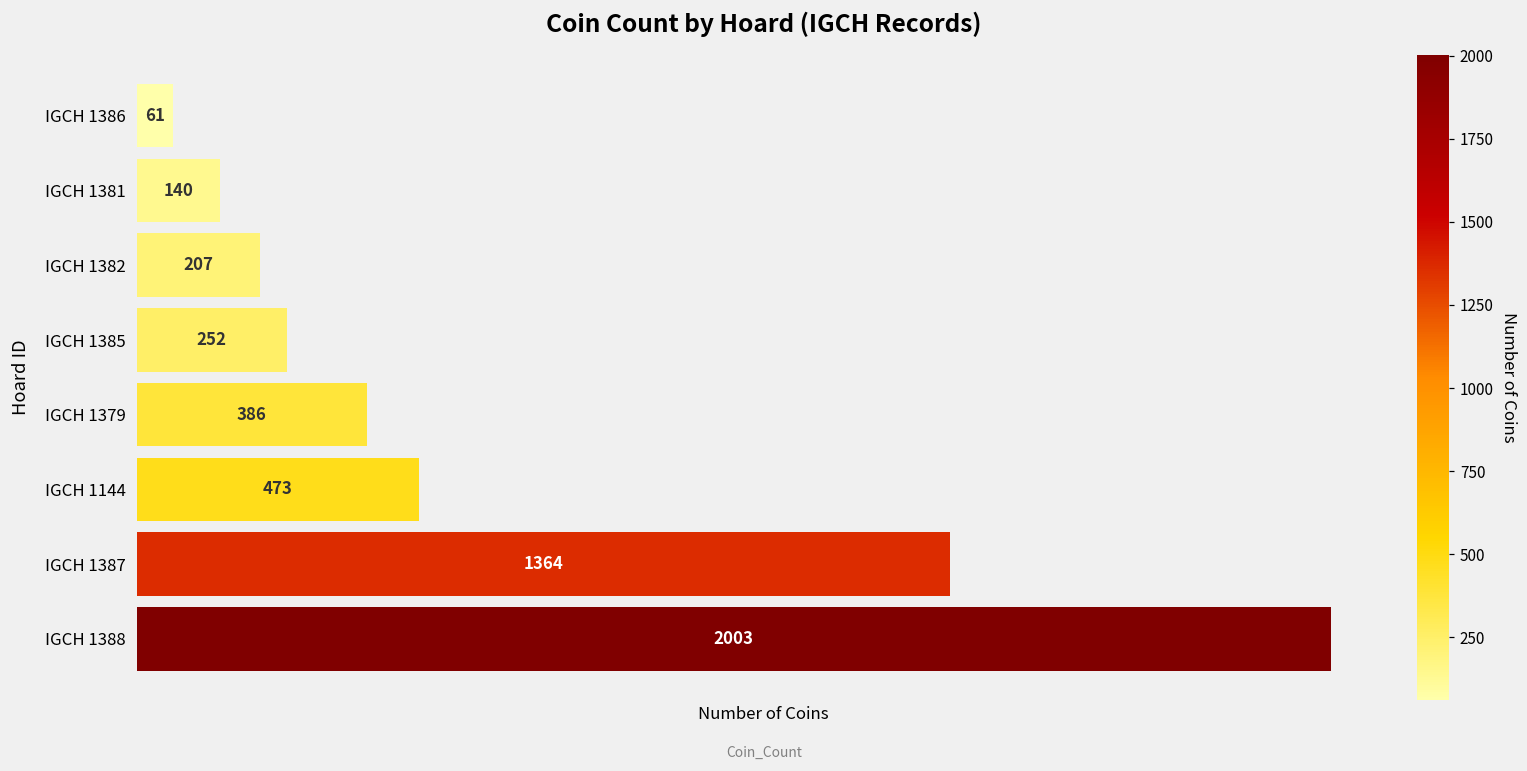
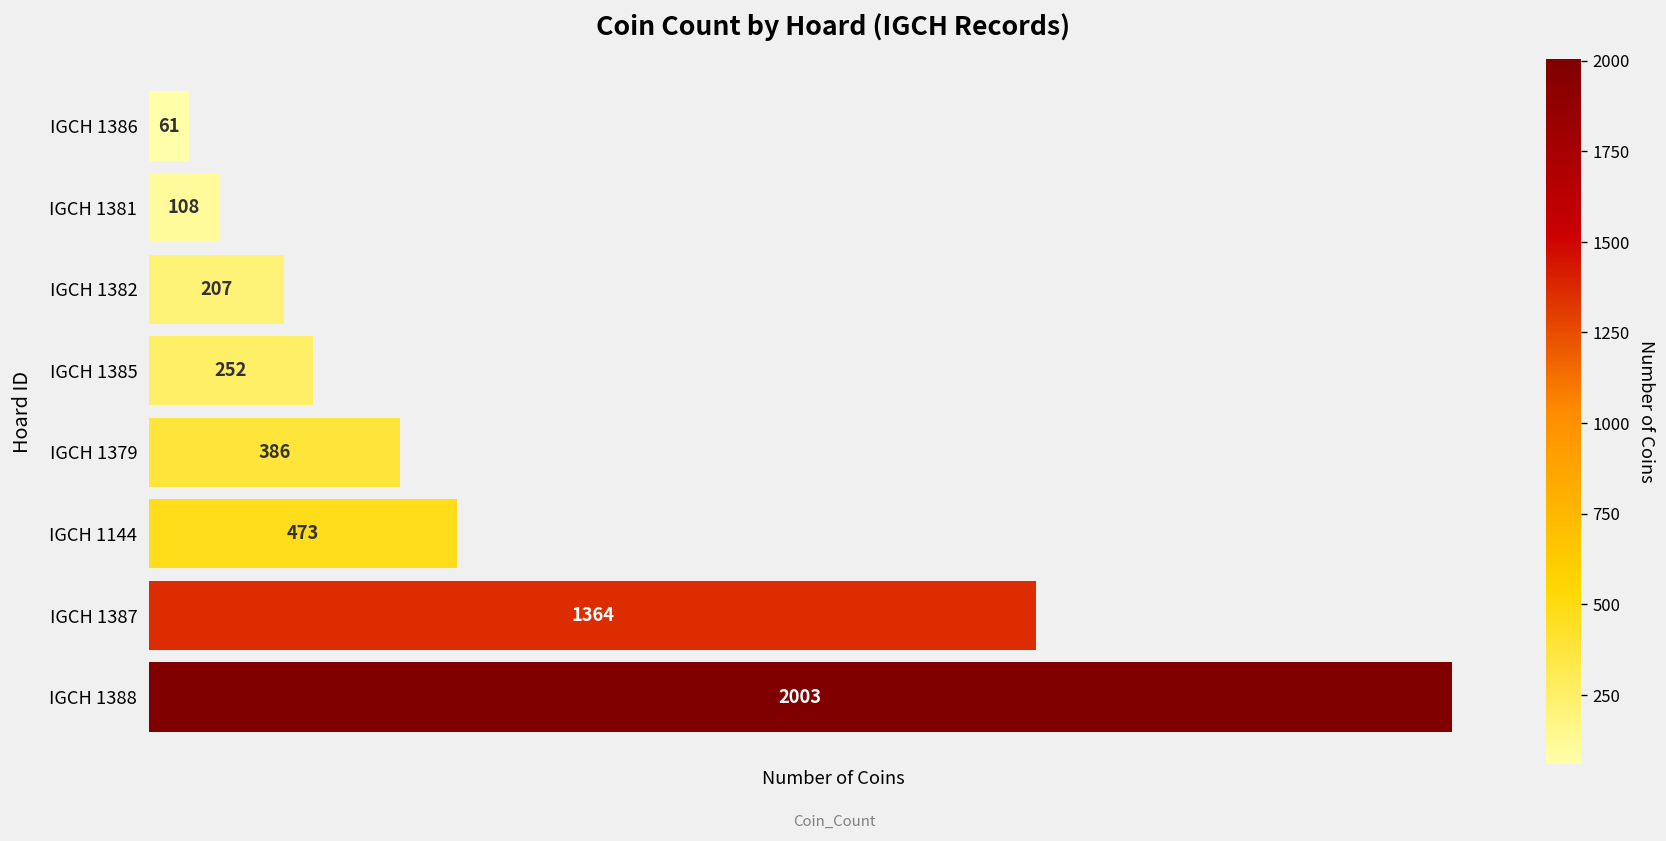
IGCH 1381: 140 -> 108
